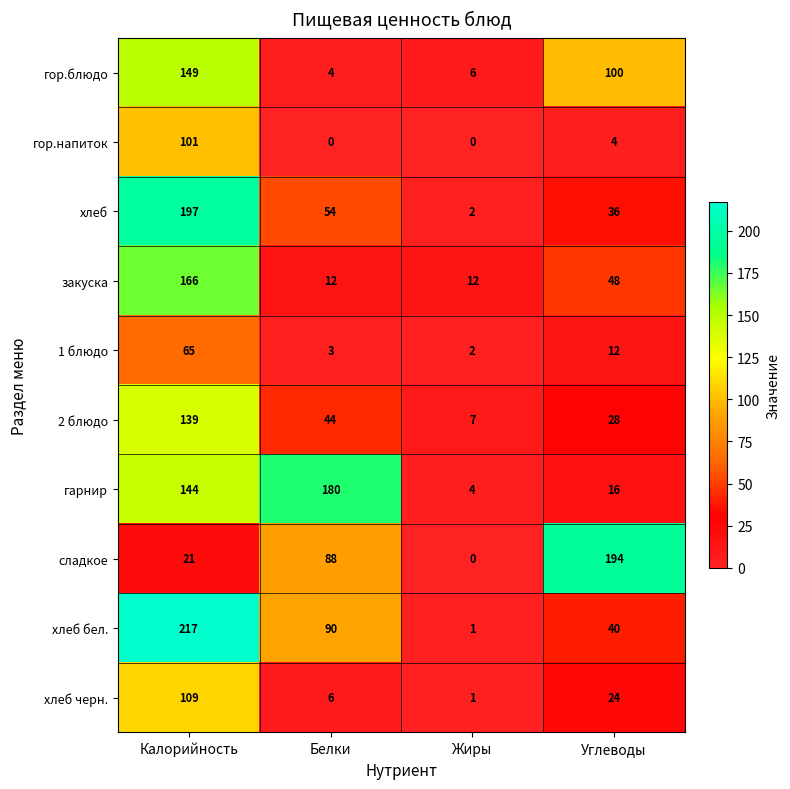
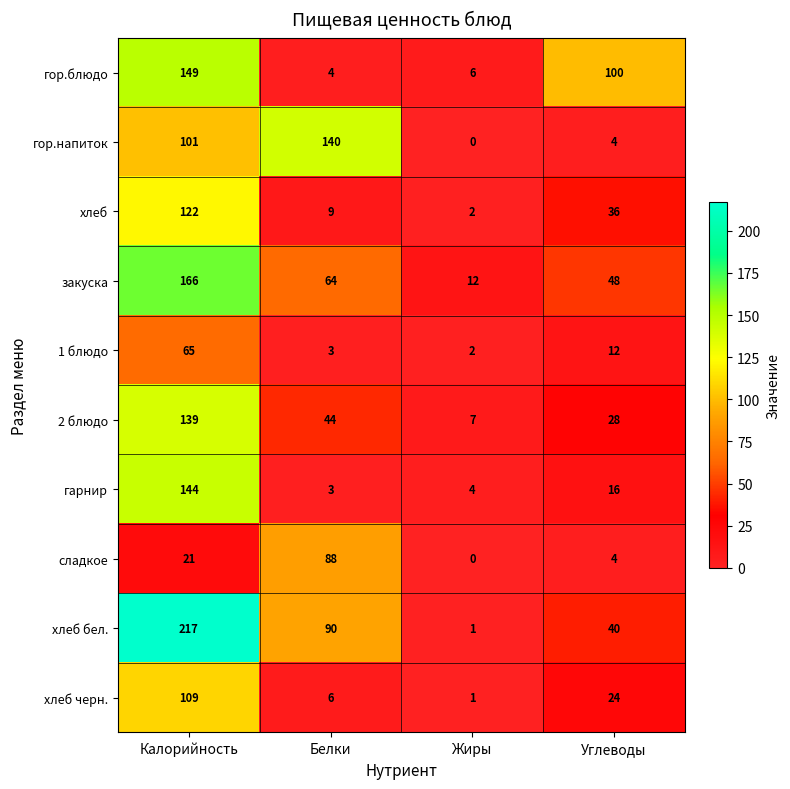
гор.напиток, Белки: 0 -> 140
хлеб, Калорийность: 197 -> 122
хлеб, Белки: 54 -> 9
закуска, Белки: 12 -> 64
гарнир, Белки: 180 -> 3
сладкое, Углеводы: 194 -> 4
